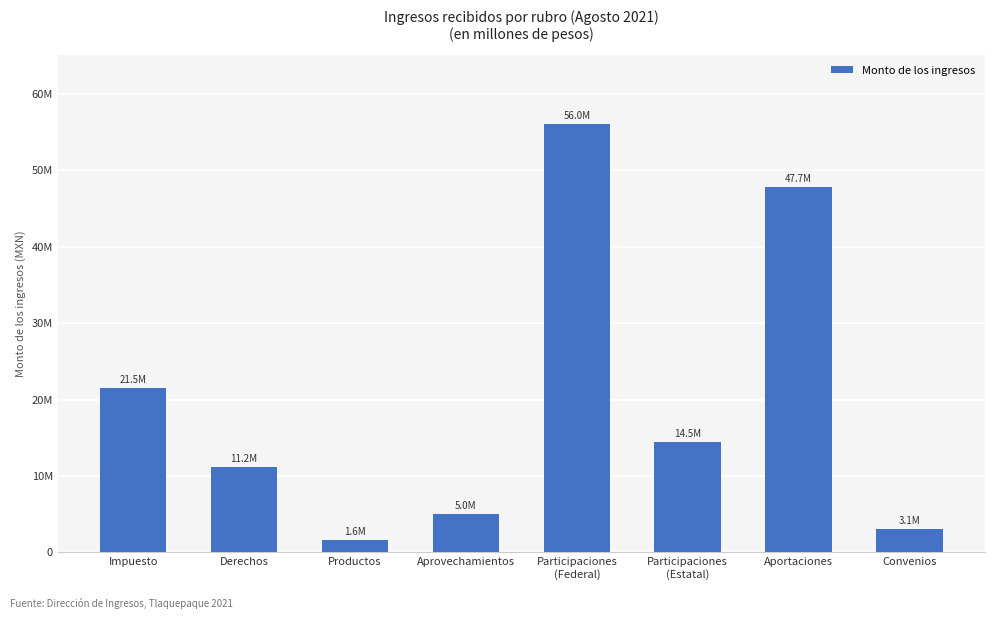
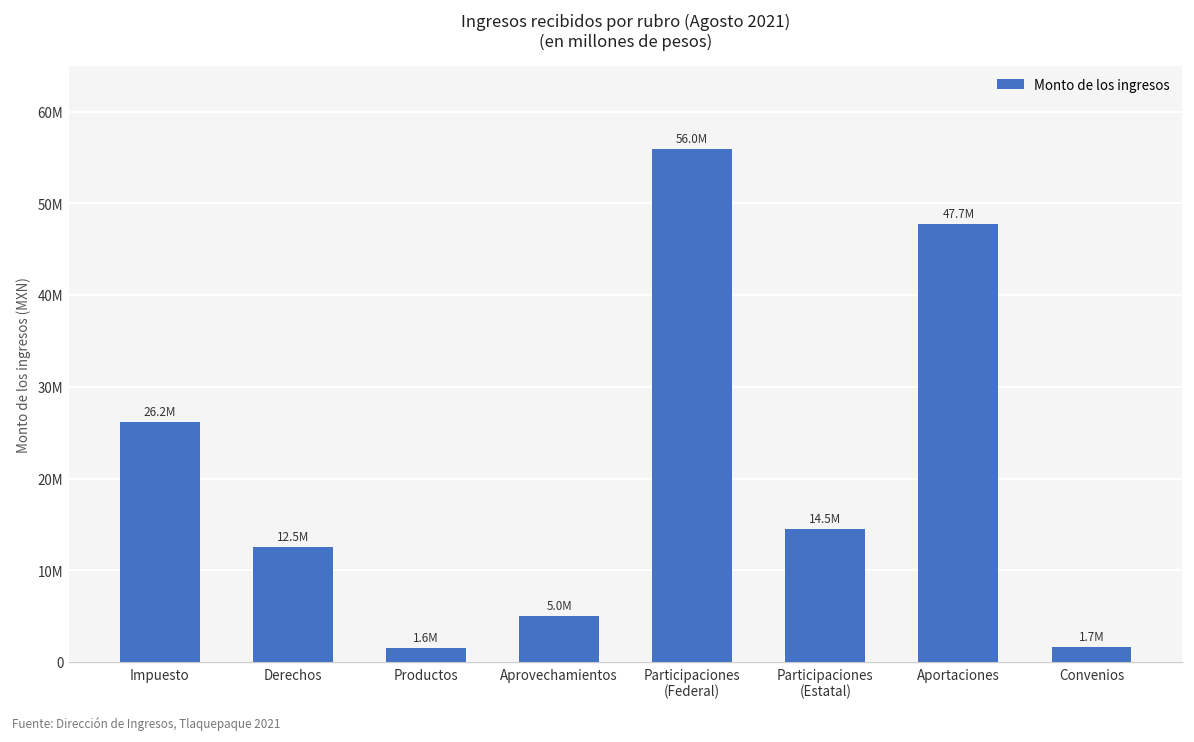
Impuesto: 21.5M -> 26.2M
Derechos: 11.2M -> 12.5M
Convenios: 3.1M -> 1.7M
